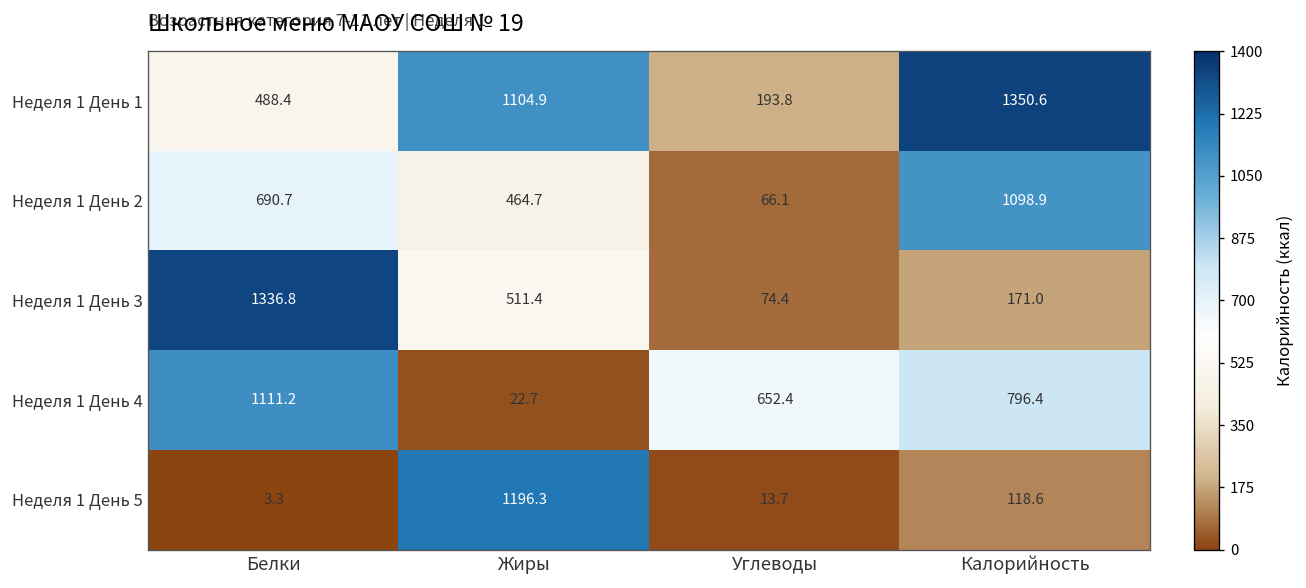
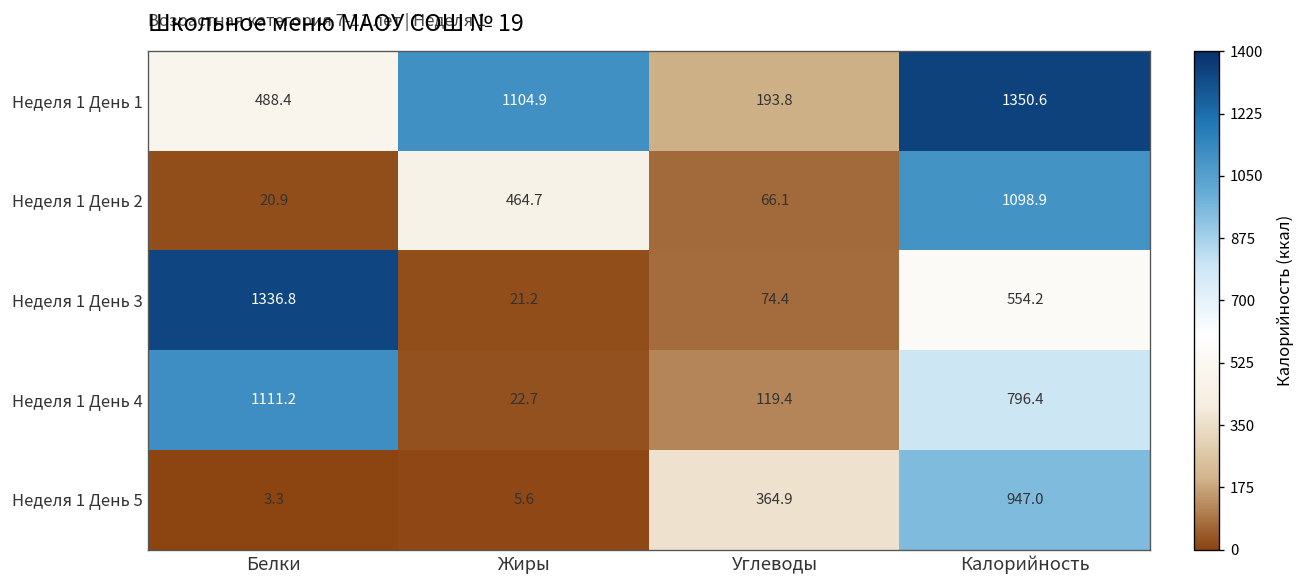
Неделя 1 День 2, Белки: 690.7 -> 20.9
Неделя 1 День 3, Жиры: 511.4 -> 21.2
Неделя 1 День 3, Калорийность: 171.0 -> 554.2
Неделя 1 День 4, Углеводы: 652.4 -> 119.4
Неделя 1 День 5, Жиры: 1196.3 -> 5.6
Неделя 1 День 5, Углеводы: 13.7 -> 364.9
Неделя 1 День 5, Калорийность: 118.6 -> 947.0
